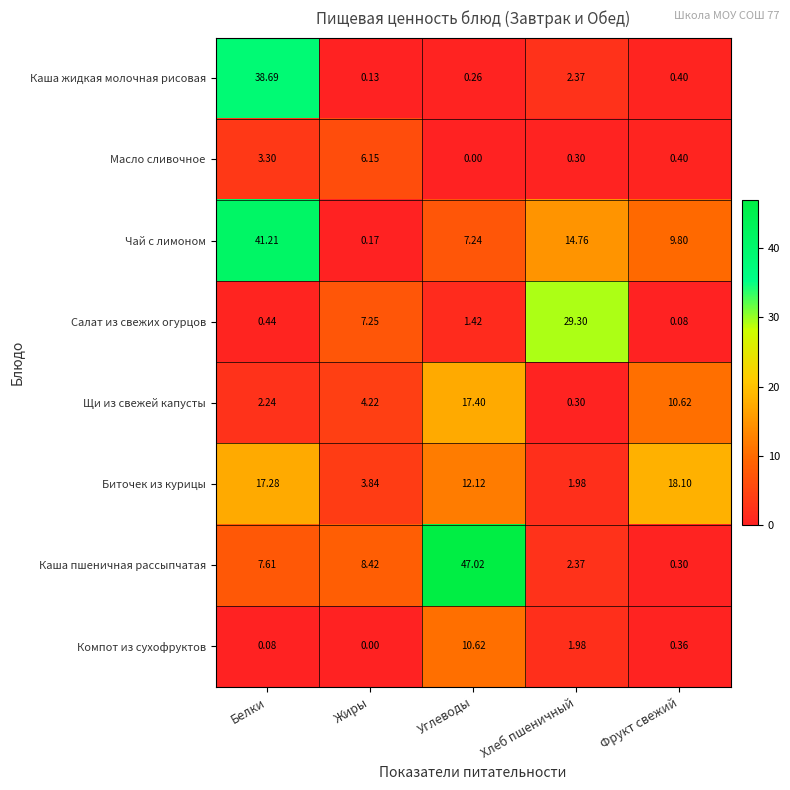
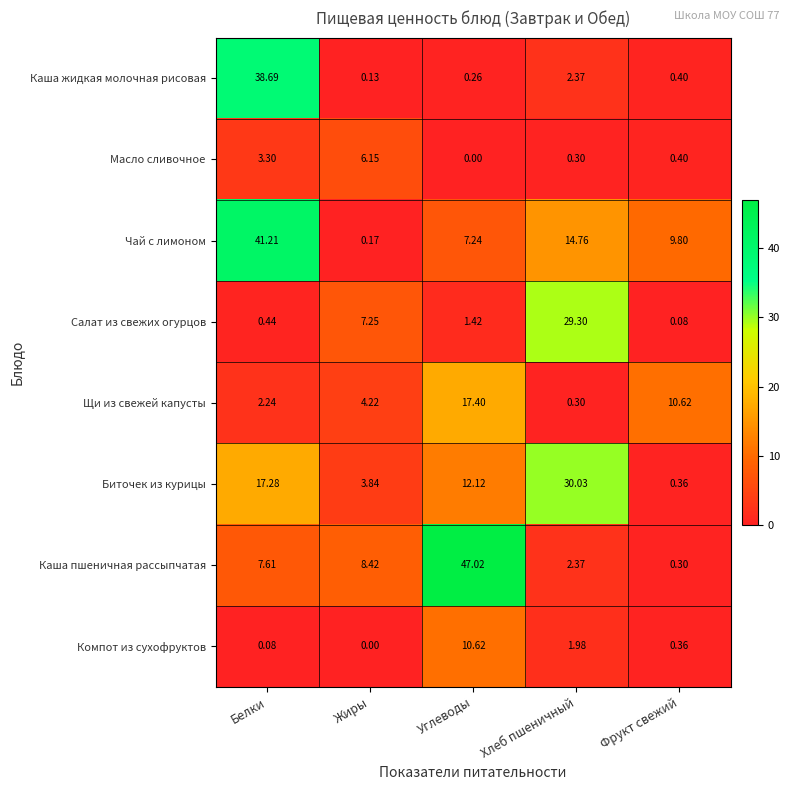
Биточек из курицы, Хлеб пшеничный: 1.98 -> 30.03
Биточек из курицы, Фрукт свежий: 18.10 -> 0.36
